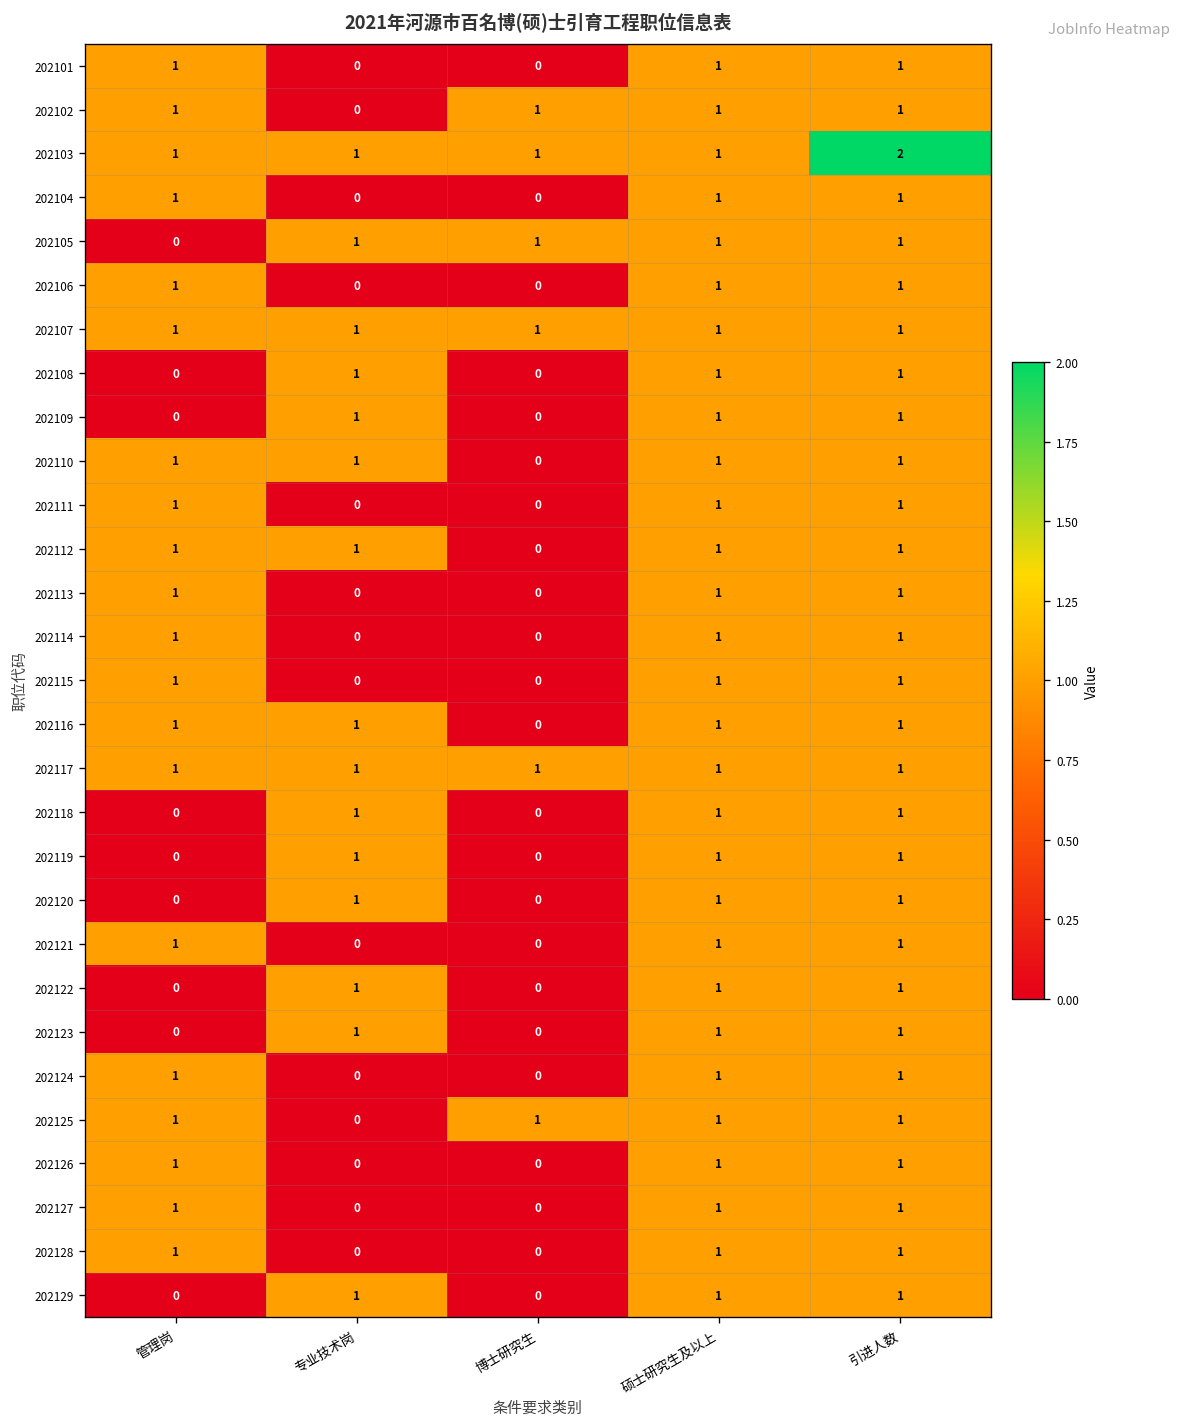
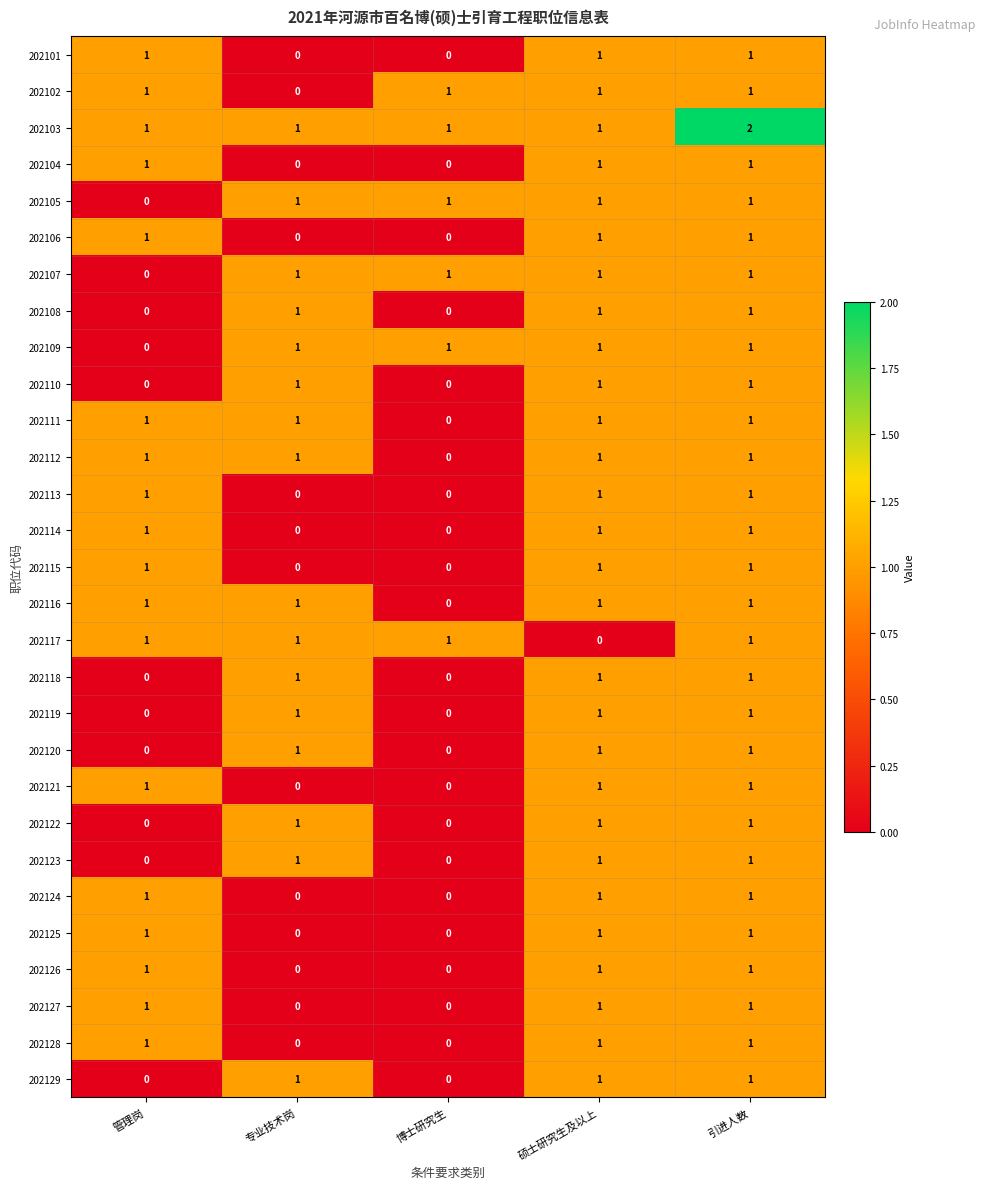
202107, 管理岗: 1 -> 0
202109, 博士研究生: 0 -> 1
202110, 管理岗: 1 -> 0
202111, 专业技术岗: 0 -> 1
202117, 硕士研究生及以上: 1 -> 0
202125, 博士研究生: 1 -> 0
